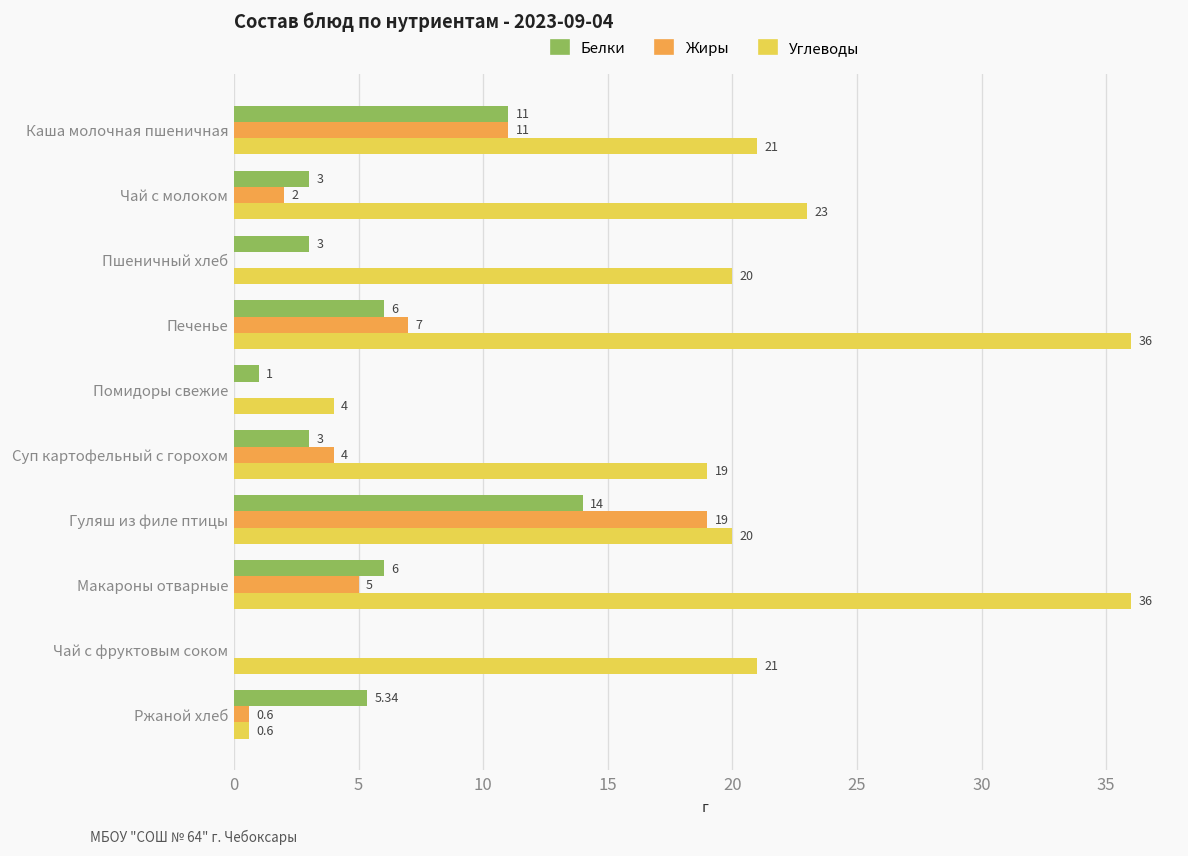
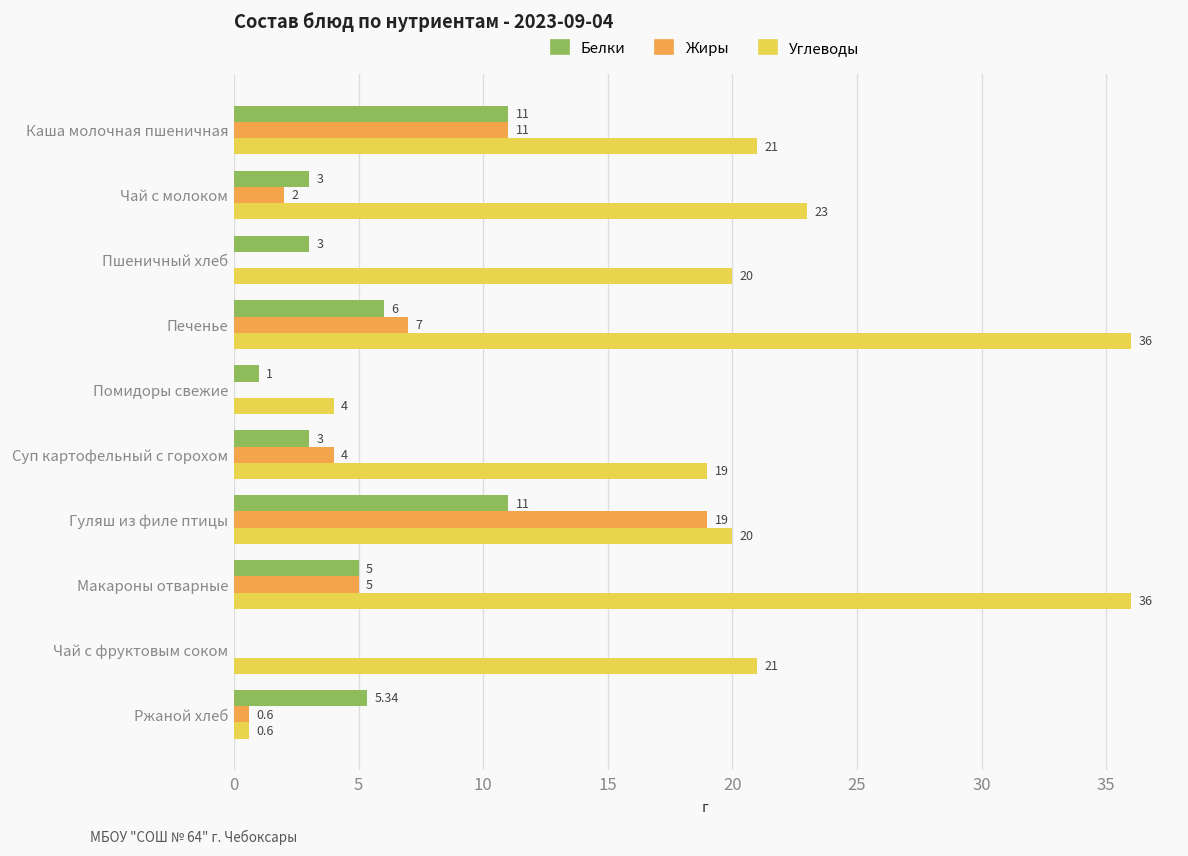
Белки, Гуляш из филе птицы: 14 -> 11
Белки, Макароны отварные: 6 -> 5
